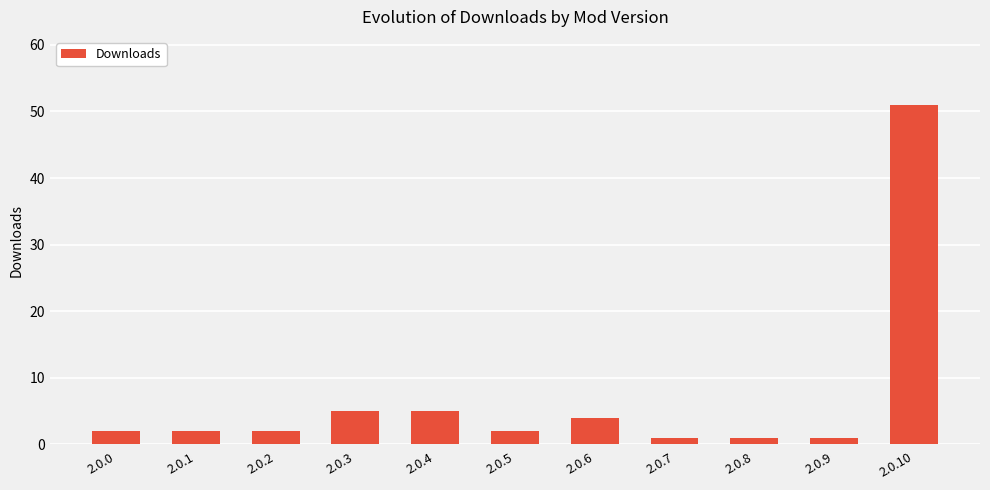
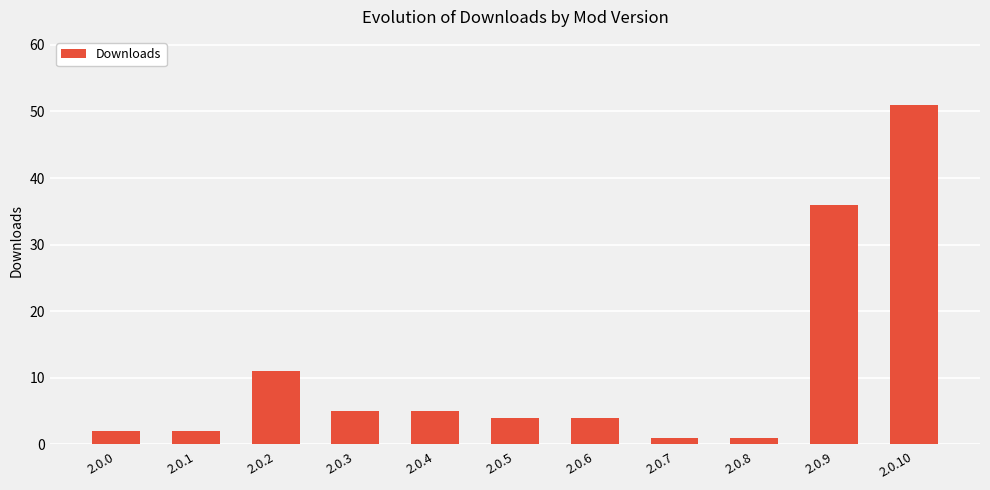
2.0.2: 2 -> 11
2.0.5: 2 -> 4
2.0.9: 1 -> 36
